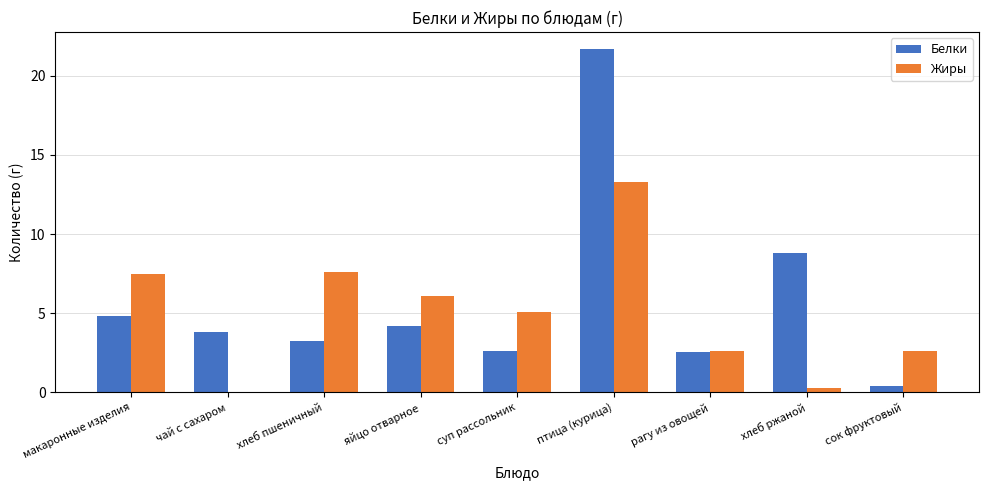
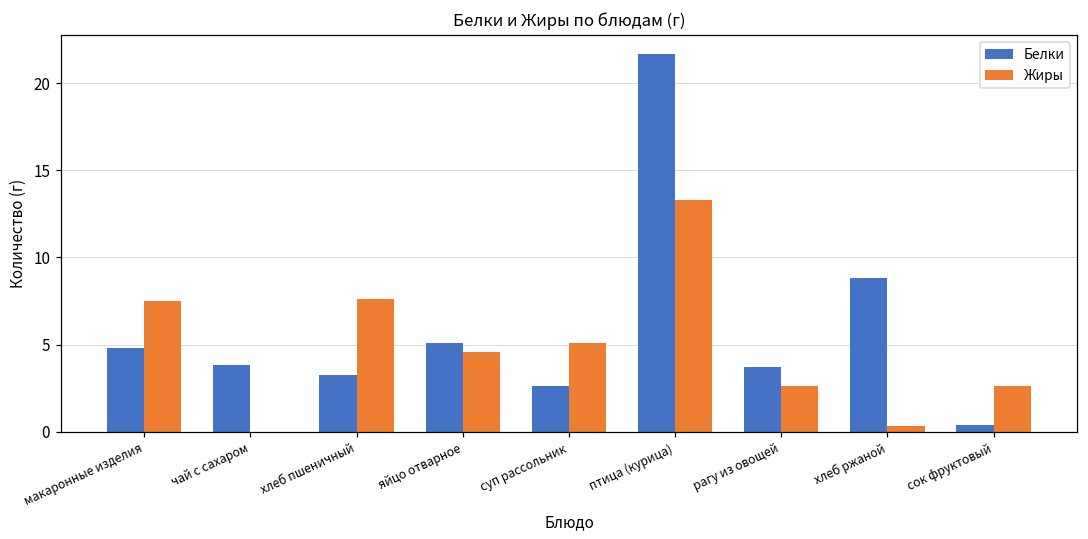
Белки, яйцо отварное: 4.2 -> 5.1
Жиры, яйцо отварное: 6.1 -> 4.6
Белки, рагу из овощей: 2.5 -> 3.7
